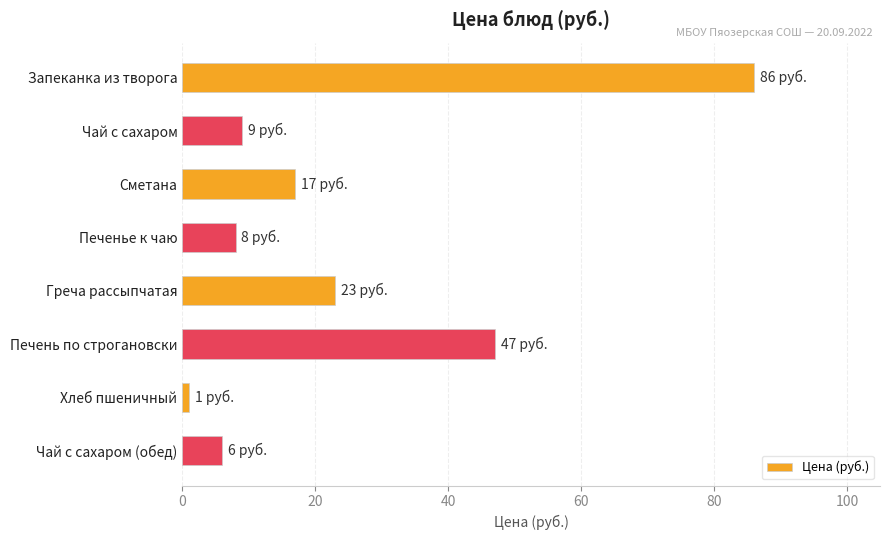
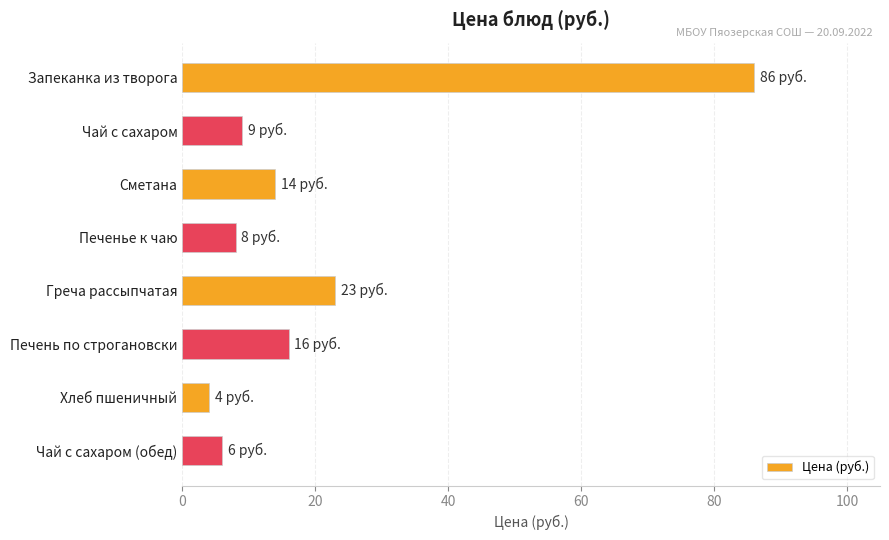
Сметана: 17 -> 14
Печень по строгановски: 47 -> 16
Хлеб пшеничный: 1 -> 4
